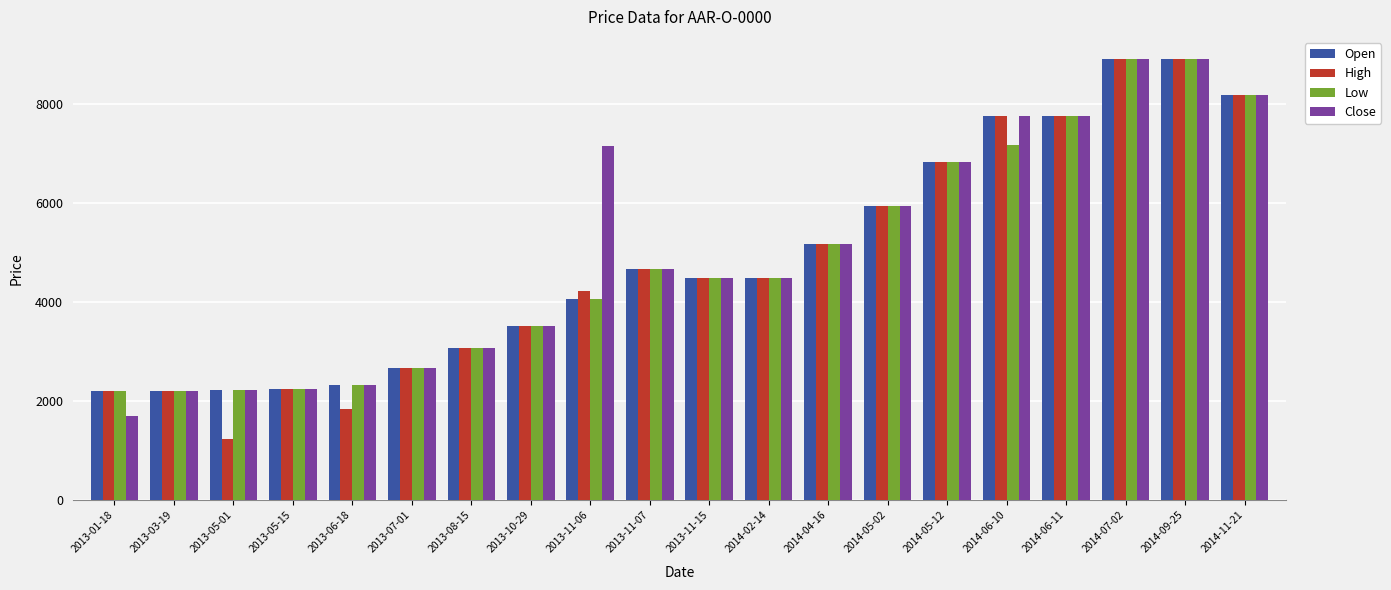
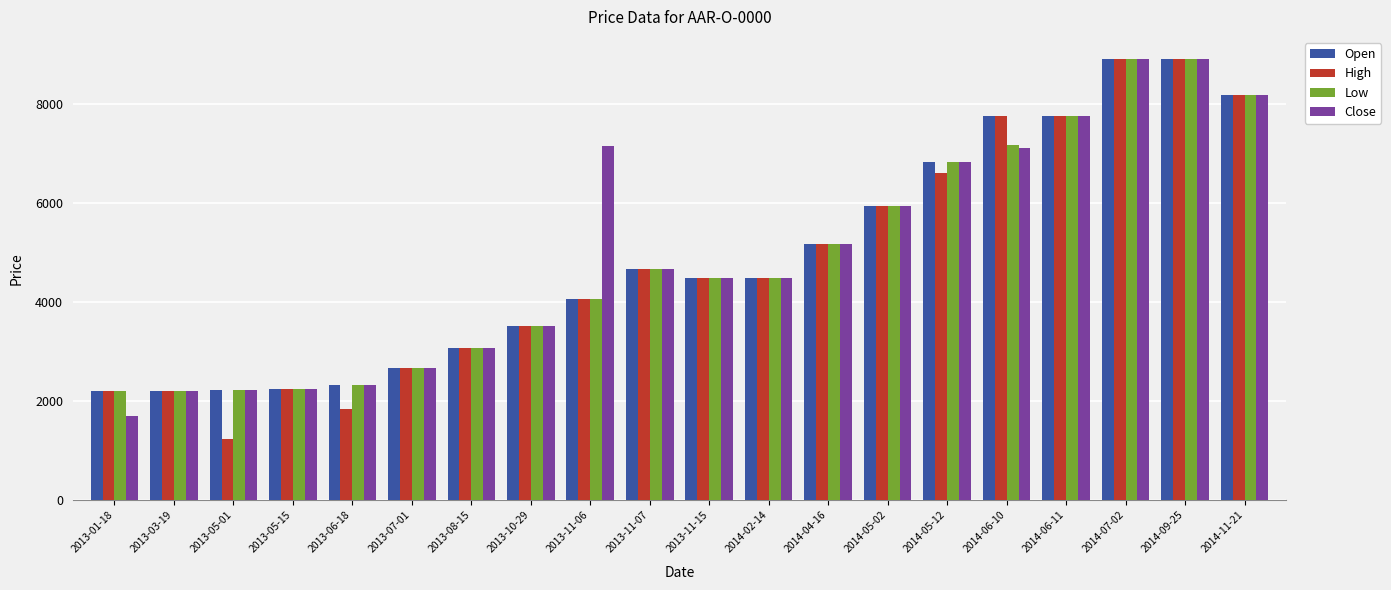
High, 2013-11-06: 4200 -> 4100
High, 2014-05-12: 6800 -> 6600
Close, 2014-06-10: 7800 -> 7100
